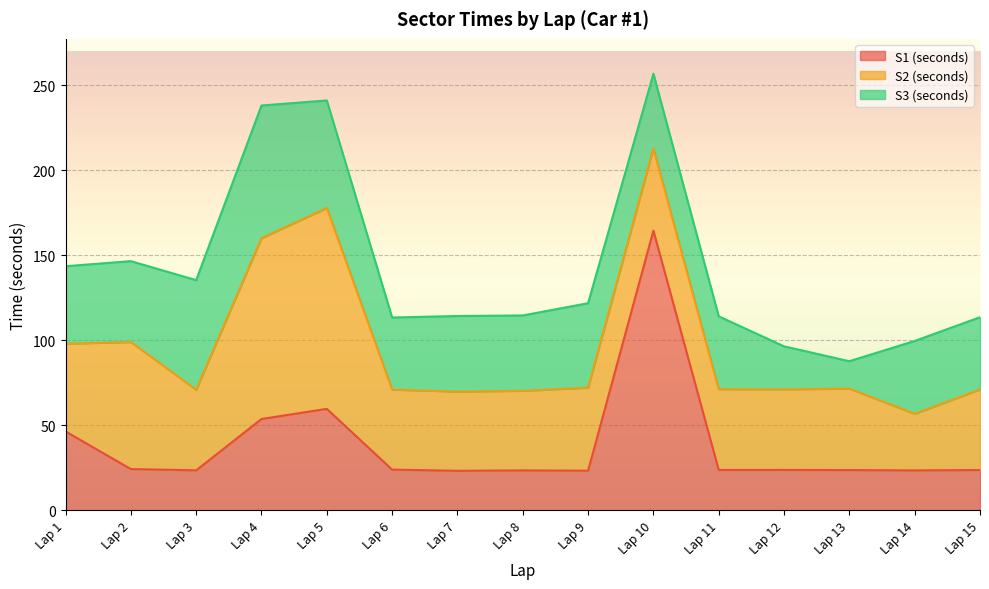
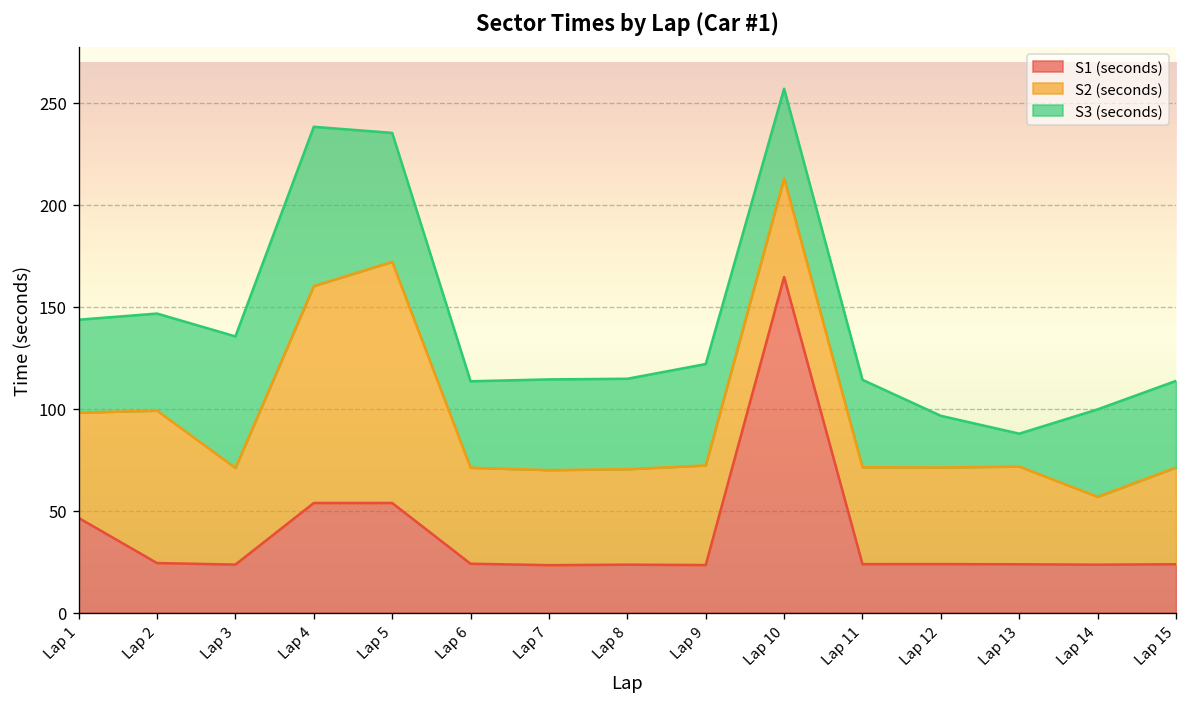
S1 (seconds), Lap 5: 60 -> 54
